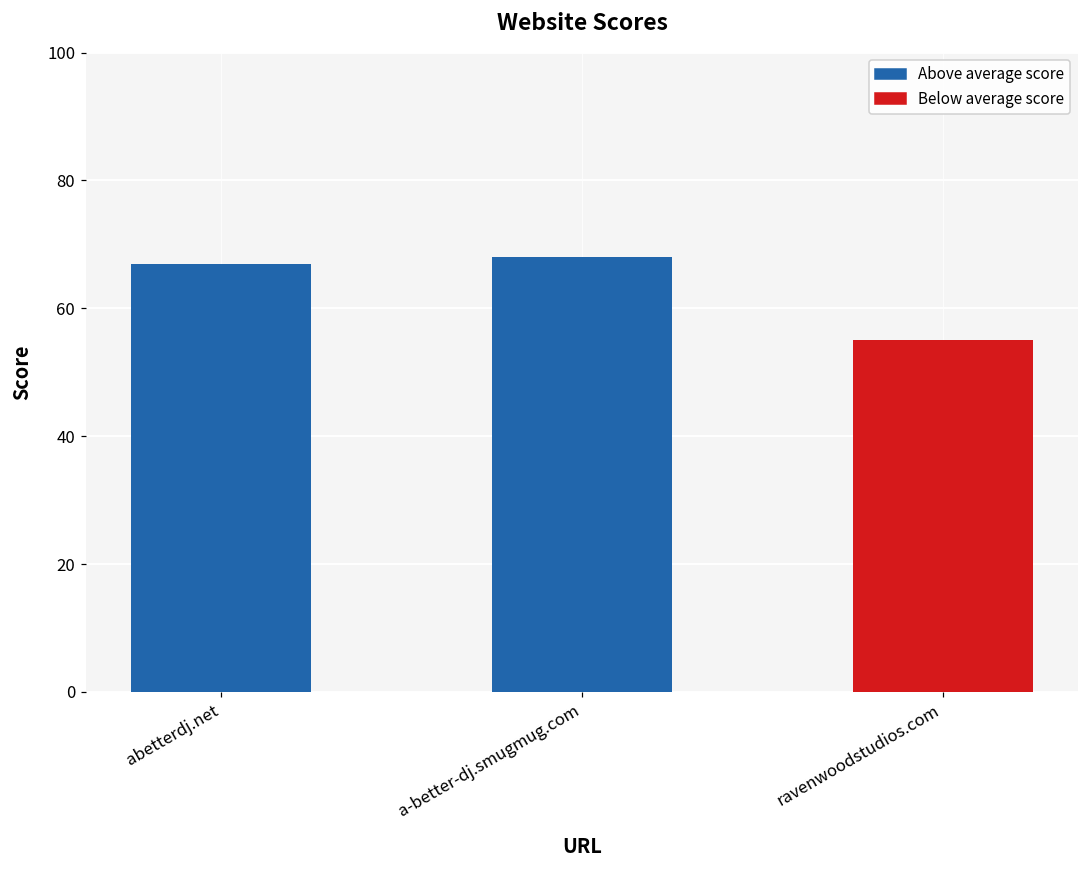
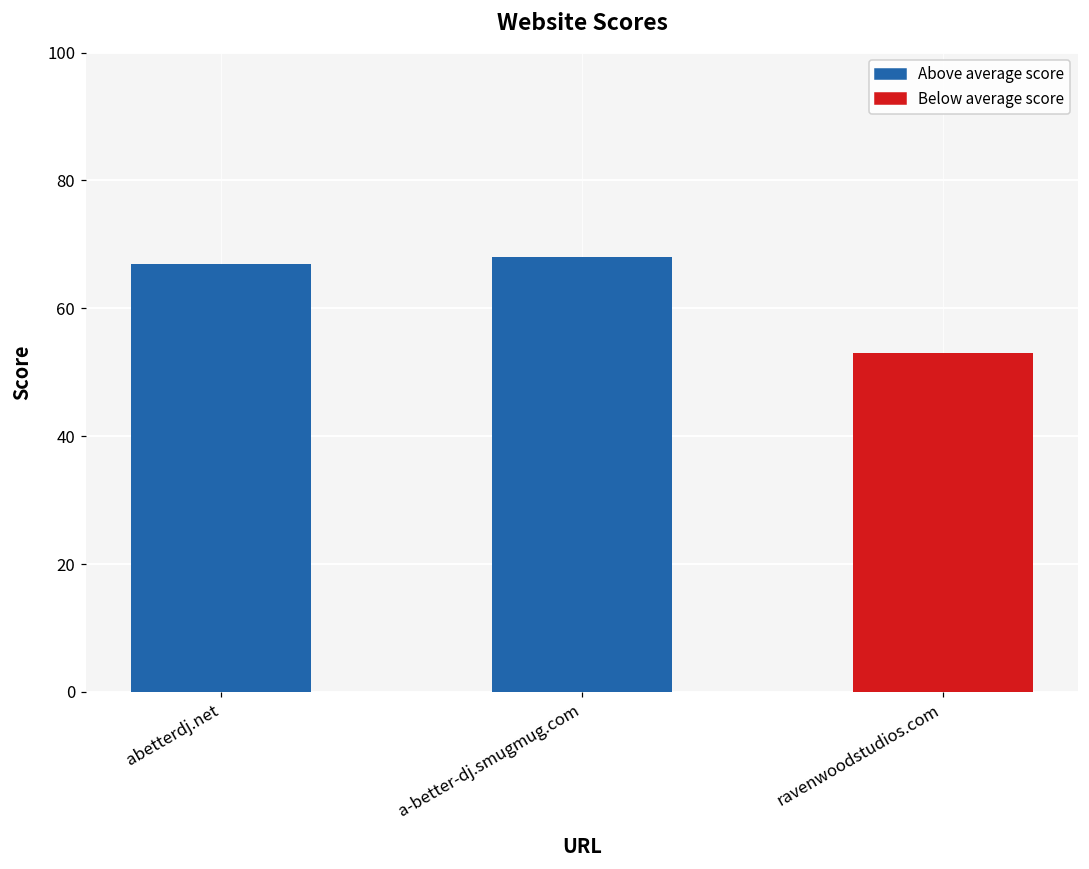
ravenwoodstudios.com: 55 -> 53
